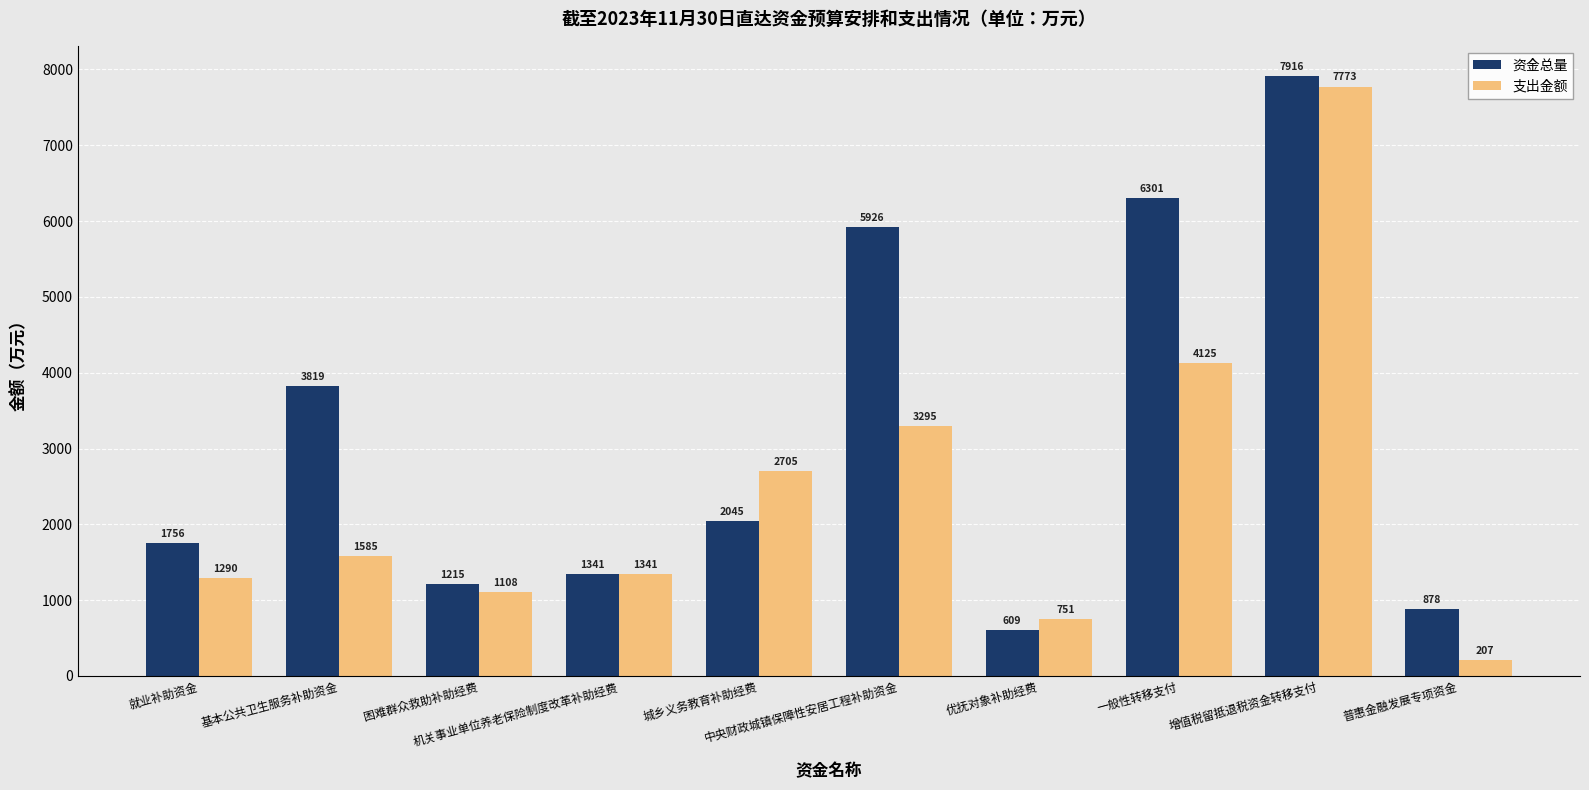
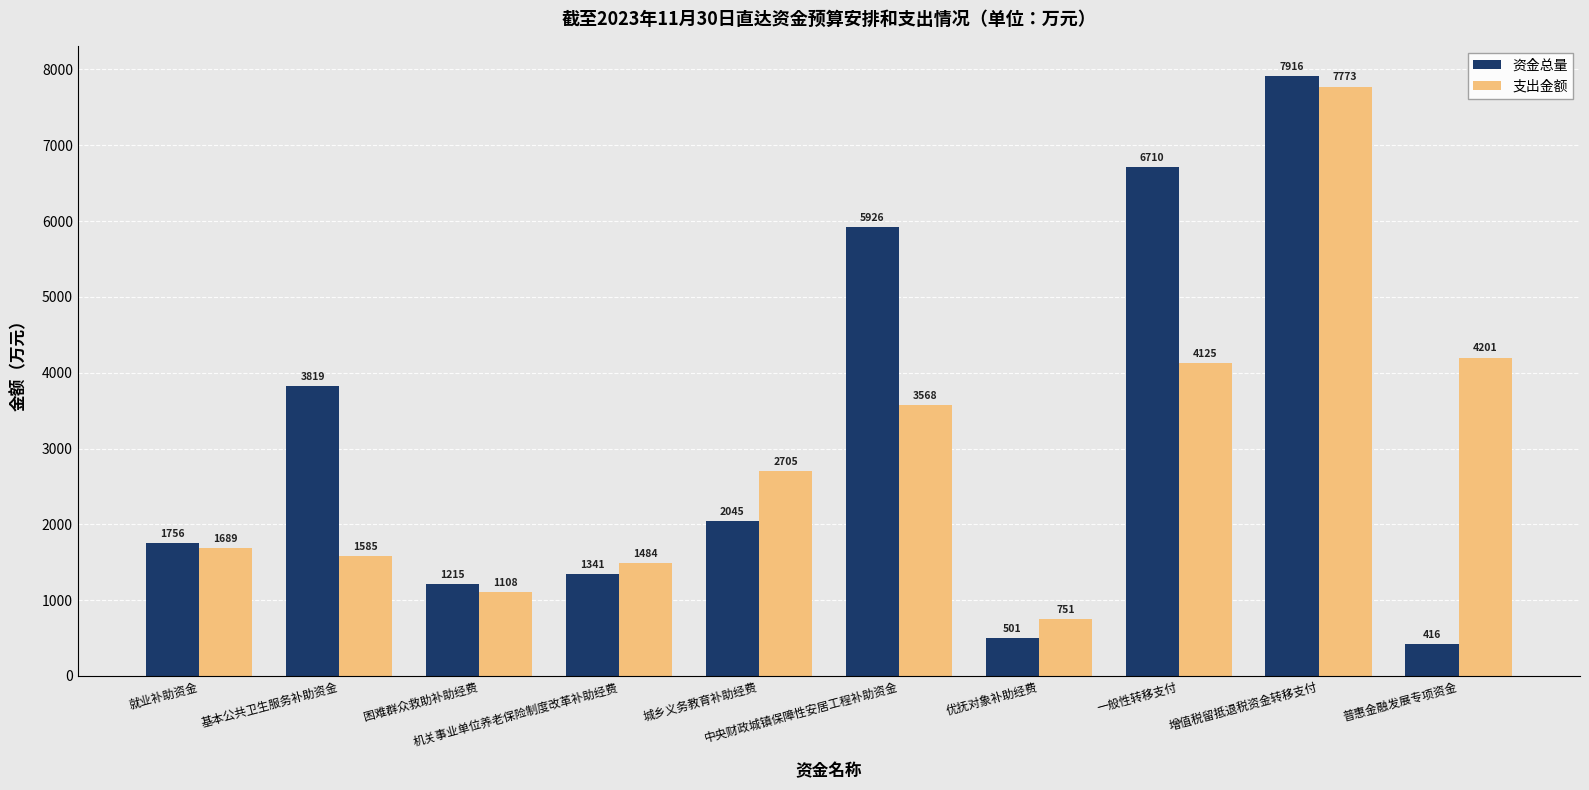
支出金额, 就业补助资金: 1290 -> 1689
支出金额, 机关事业单位养老保险制度改革补助经费: 1341 -> 1484
支出金额, 中央财政城镇保障性安居工程补助资金: 3295 -> 3568
资金总量, 优抚对象补助经费: 609 -> 501
资金总量, 一般性转移支付: 6301 -> 6710
资金总量, 普惠金融发展专项资金: 878 -> 416
支出金额, 普惠金融发展专项资金: 207 -> 4201
